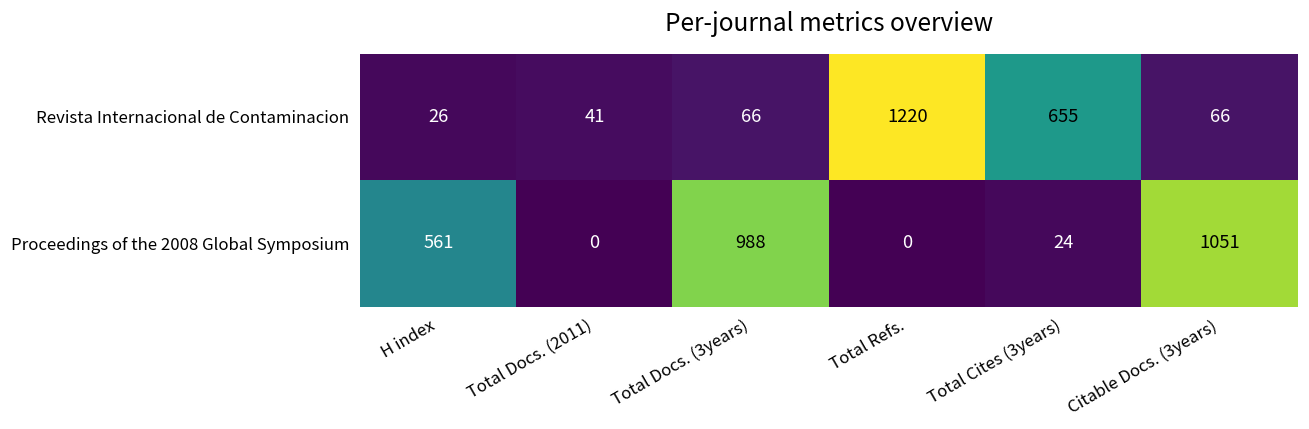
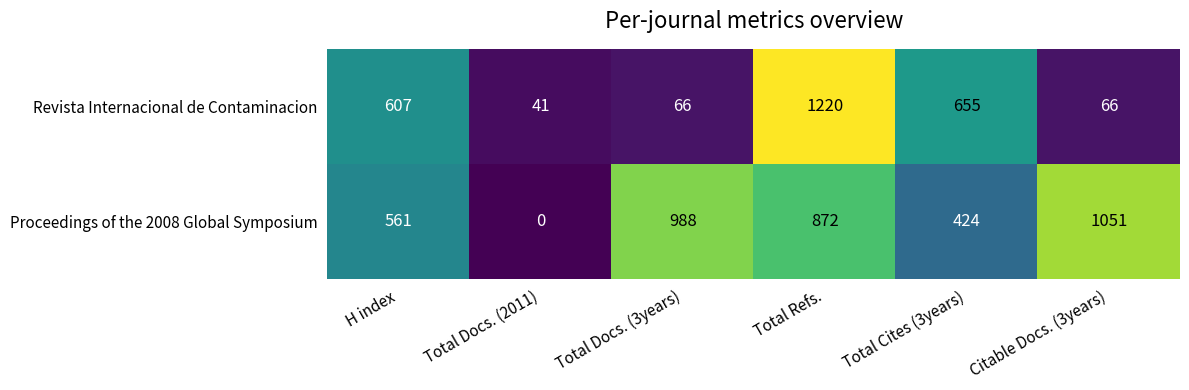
Revista Internacional de Contaminacion, H index: 26 -> 607
Proceedings of the 2008 Global Symposium, Total Refs.: 0 -> 872
Proceedings of the 2008 Global Symposium, Total Cites (3years): 24 -> 424
